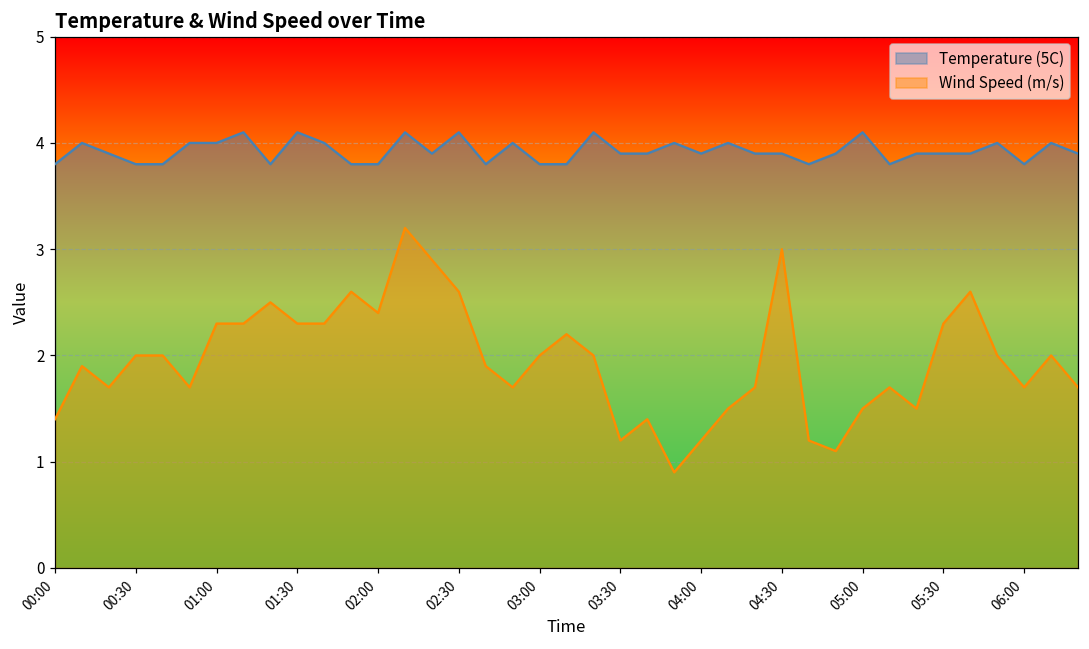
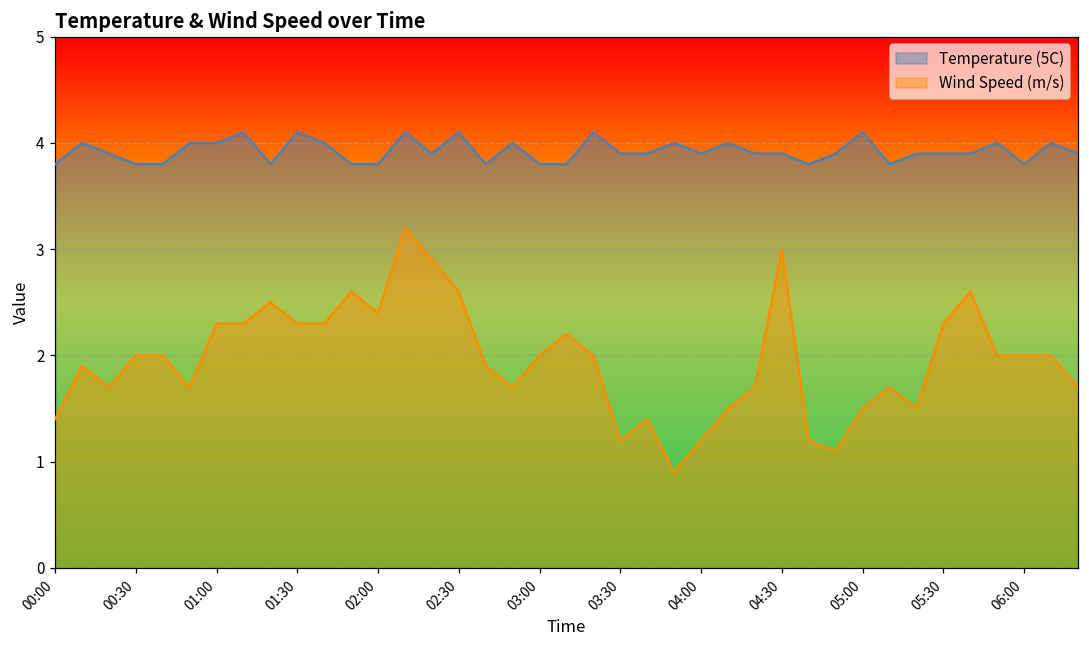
Wind Speed (m/s), 06:00: 1.7 -> 2.0
